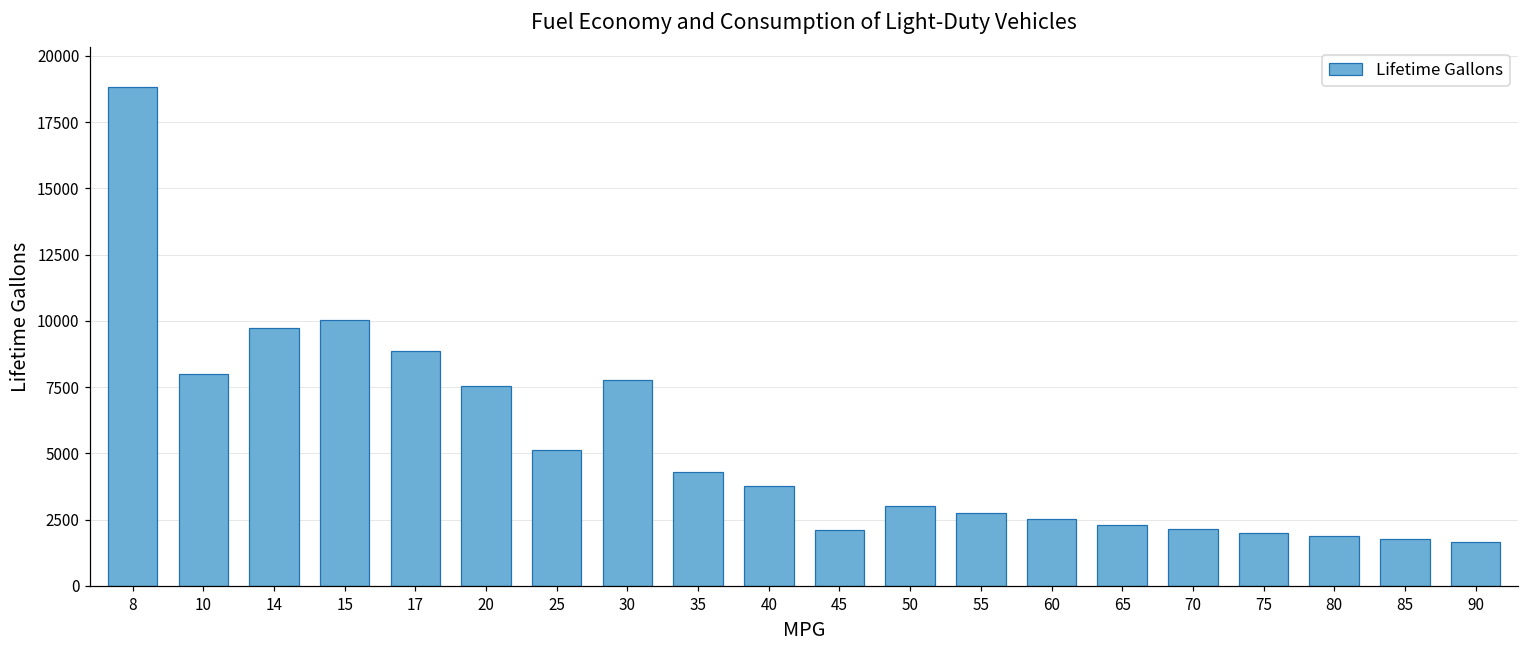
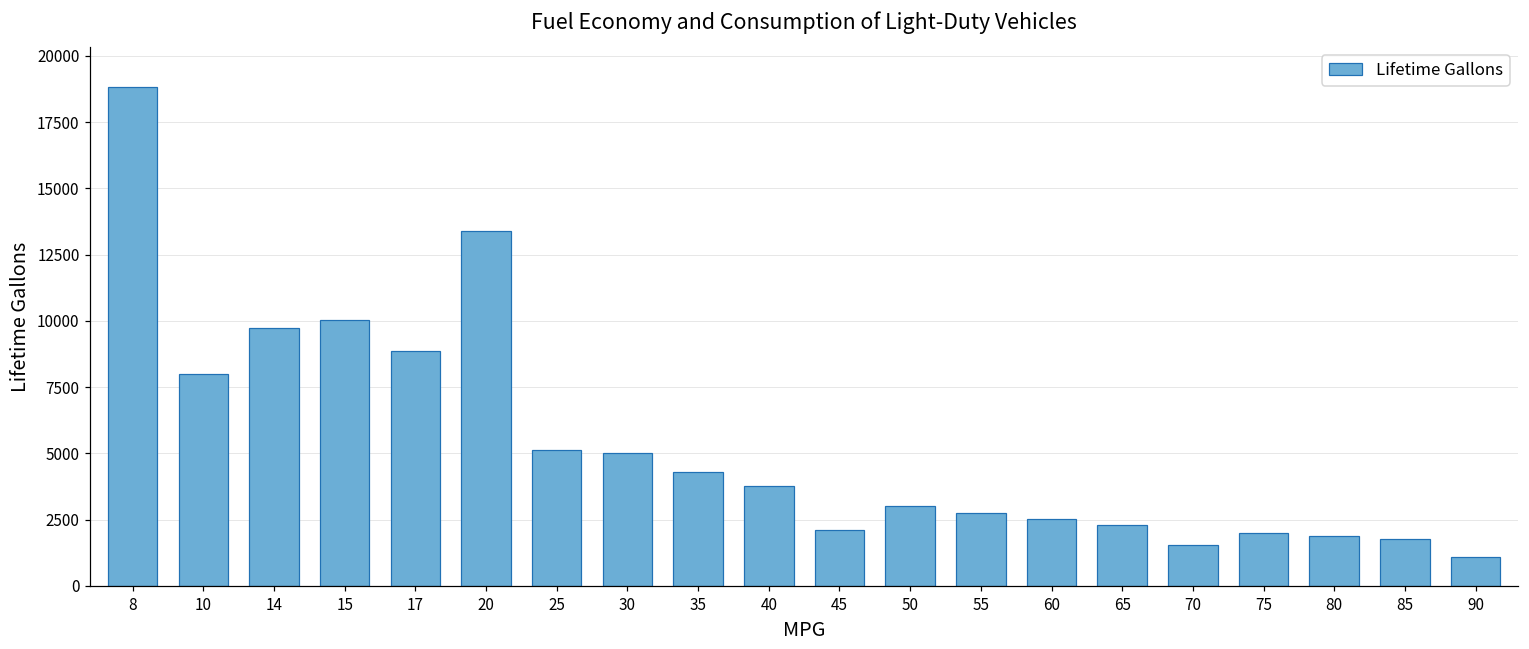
20: 7500 -> 13400
30: 7800 -> 5000
70: 2200 -> 1600
90: 1700 -> 1100
